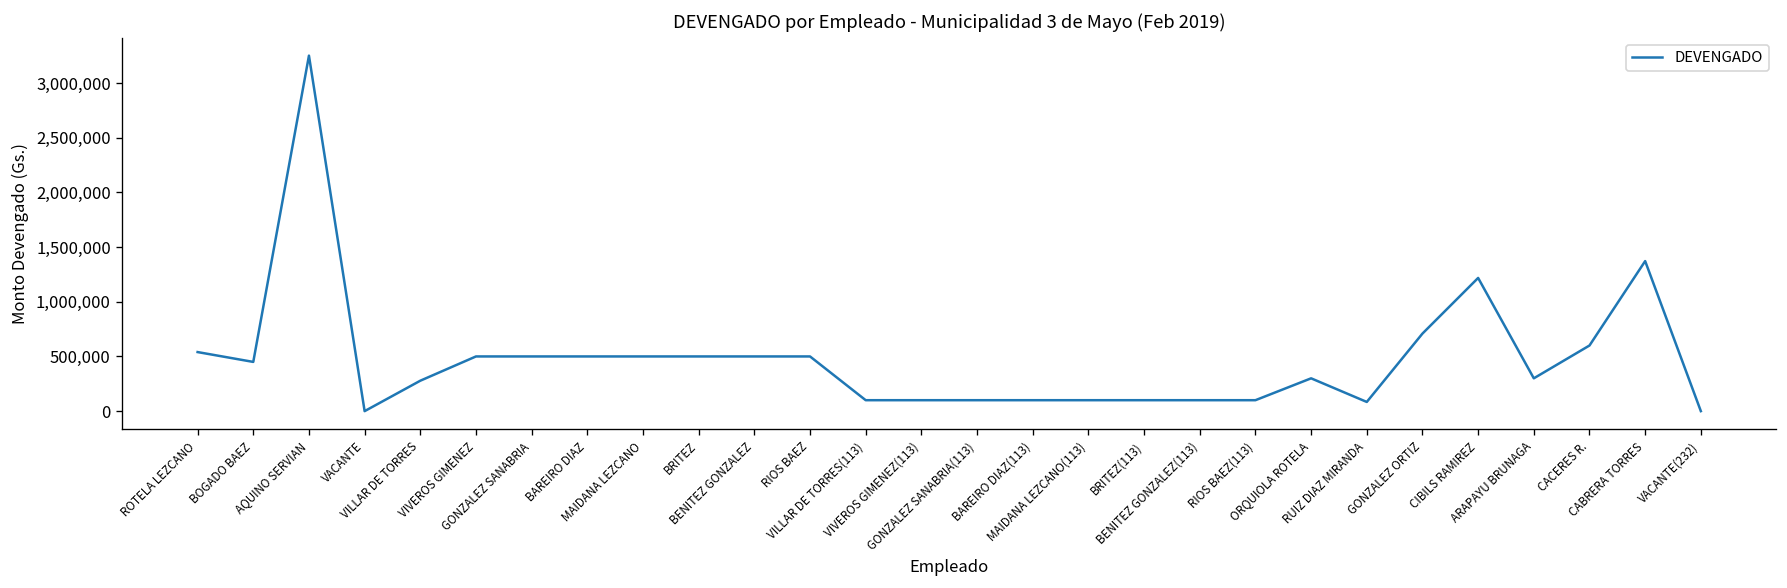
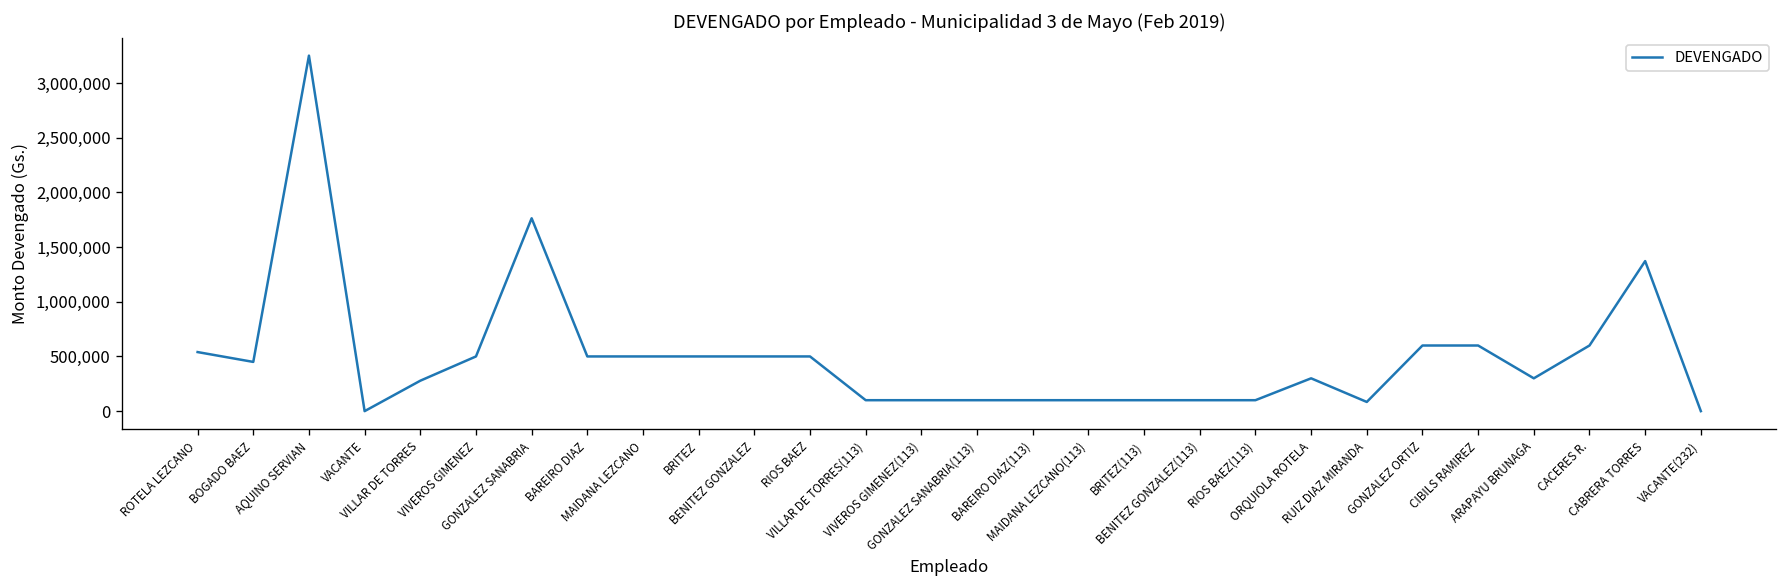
GONZALEZ SANABRIA: 500,000 -> 1,800,000
GONZALEZ ORTIZ: 700,000 -> 600,000
CIBILS RAMIREZ: 1,200,000 -> 600,000
